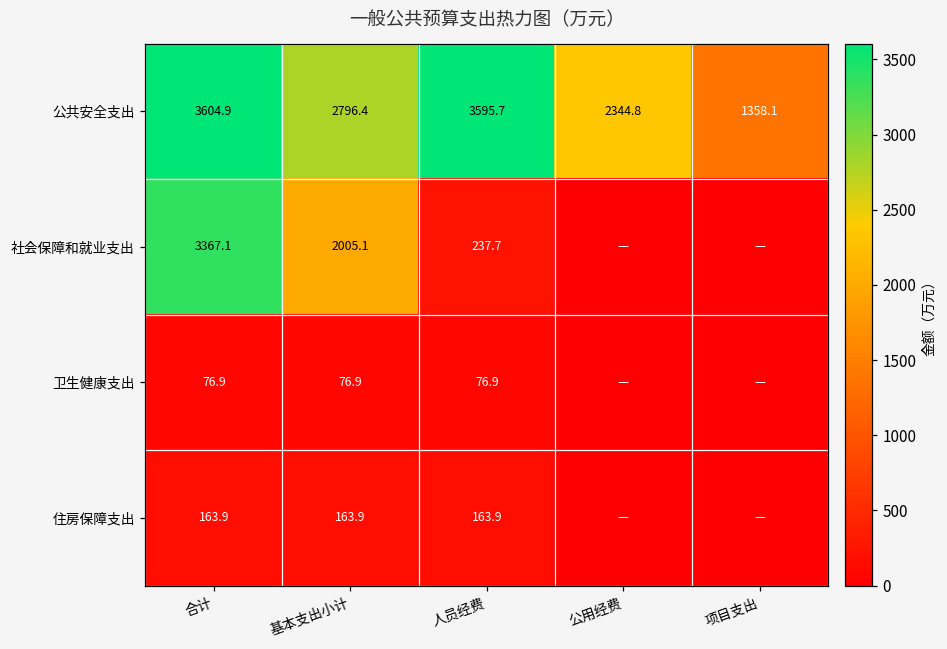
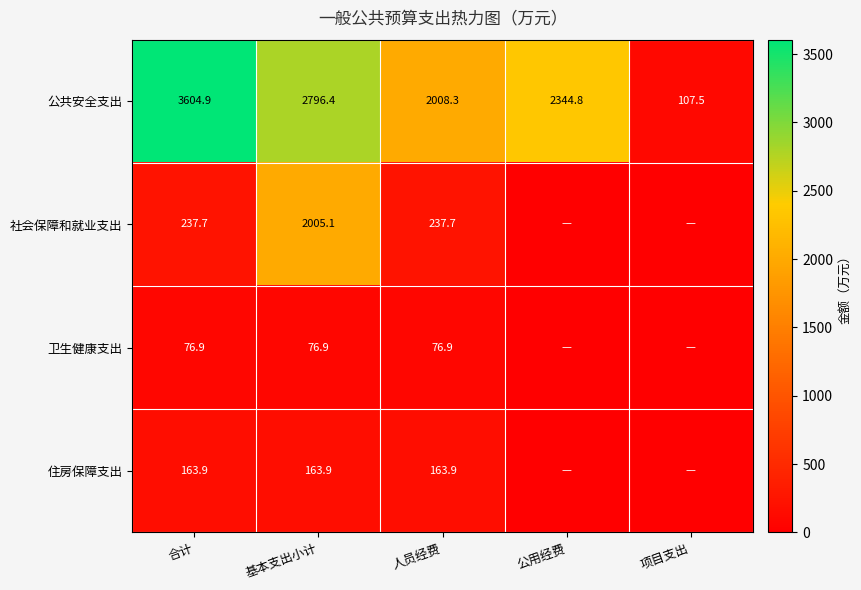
公共安全支出, 人员经费: 3595.7 -> 2008.3
公共安全支出, 项目支出: 1358.1 -> 107.5
社会保障和就业支出, 合计: 3367.1 -> 237.7
